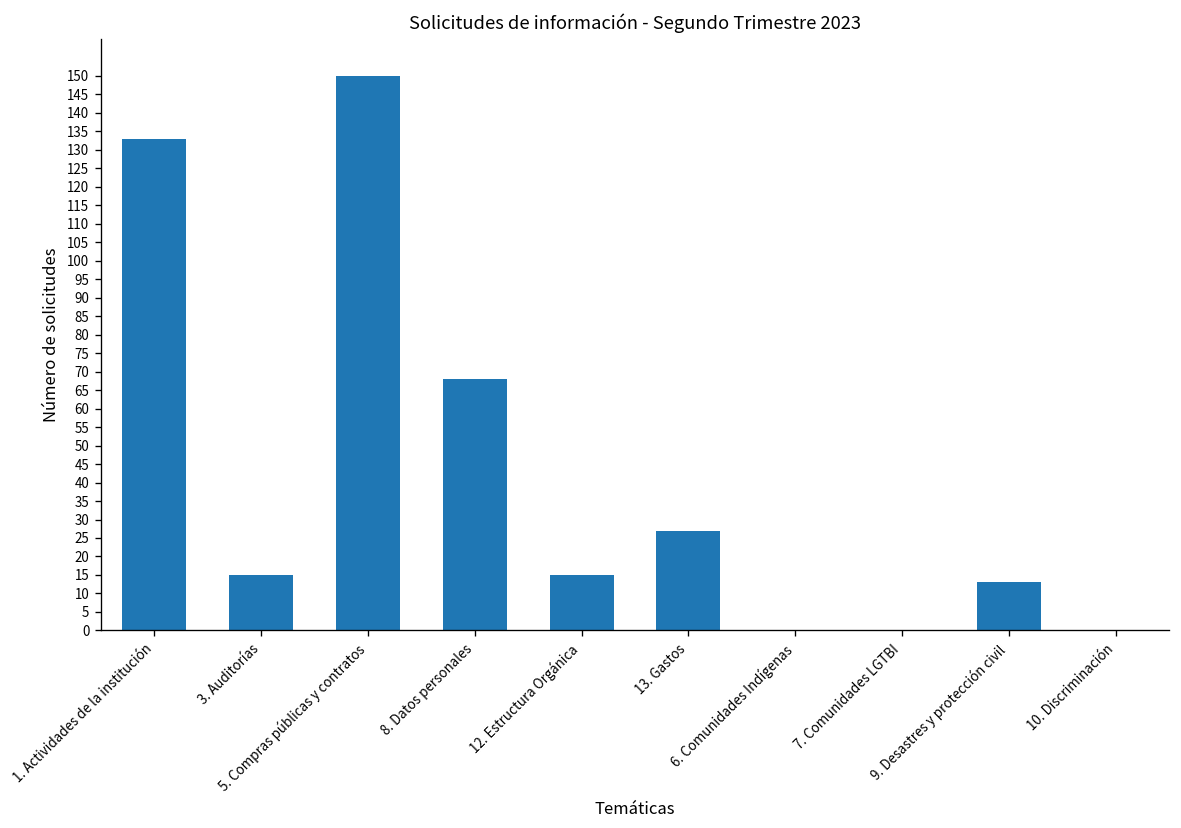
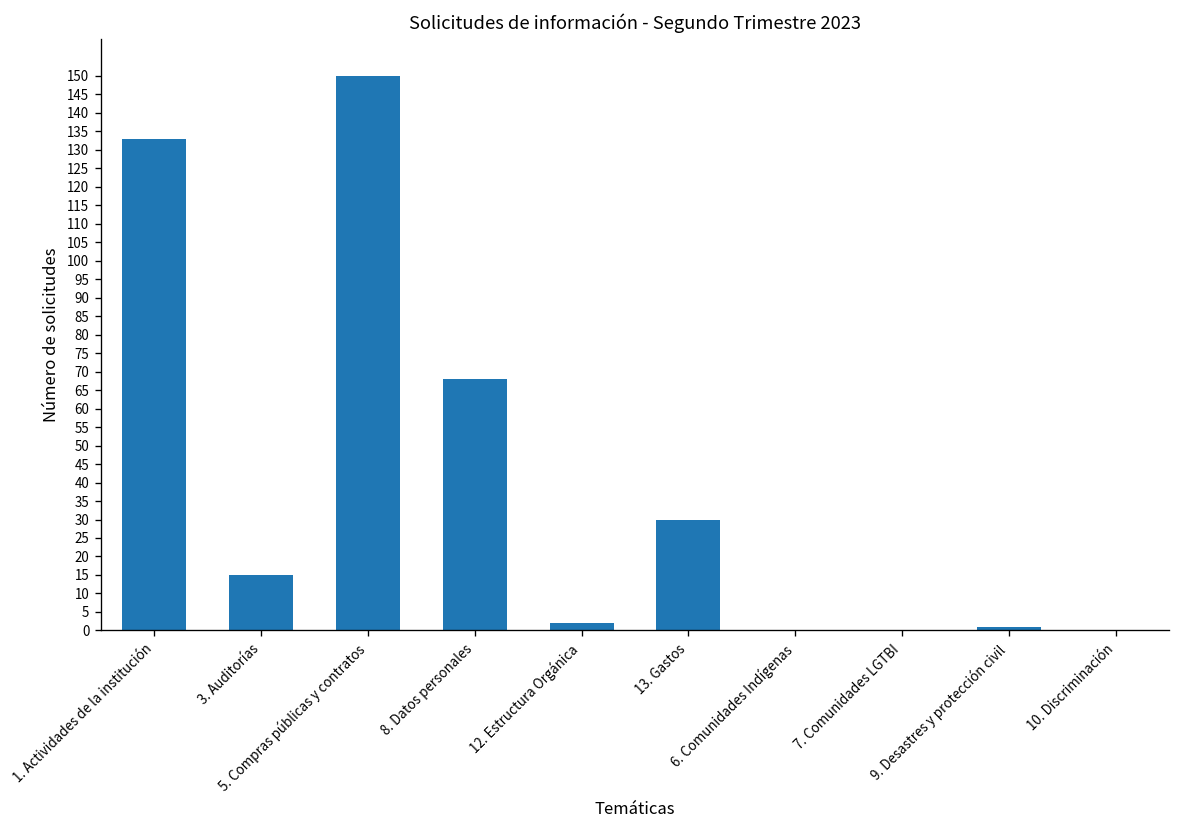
12. Estructura Orgánica: 15 -> 2
13. Gastos: 27 -> 30
9. Desastres y protección civil: 13 -> 1
